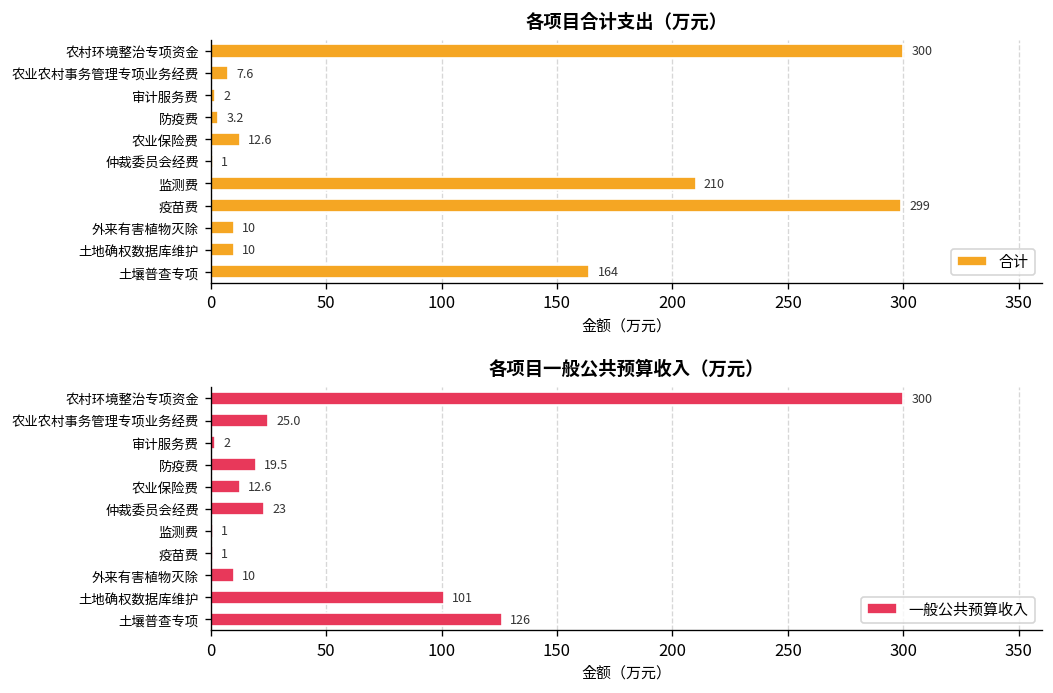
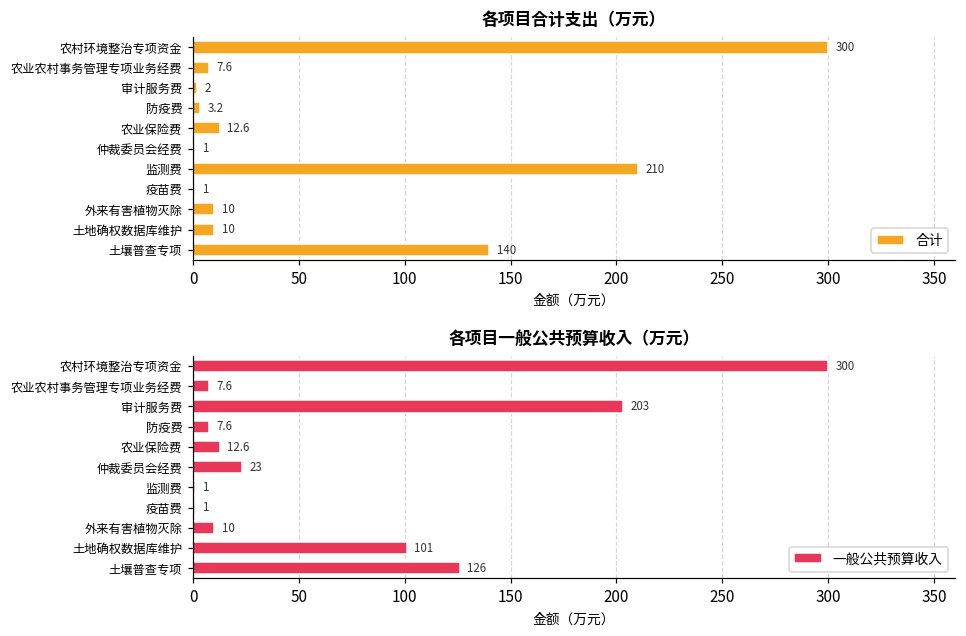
各项目合计支出（万元）, 疫苗费: 299 -> 1
各项目合计支出（万元）, 土壤普查专项: 164 -> 140
各项目一般公共预算收入（万元）, 农业农村事务管理专项业务经费: 25.0 -> 7.6
各项目一般公共预算收入（万元）, 审计服务费: 2 -> 203
各项目一般公共预算收入（万元）, 防疫费: 19.5 -> 7.6
